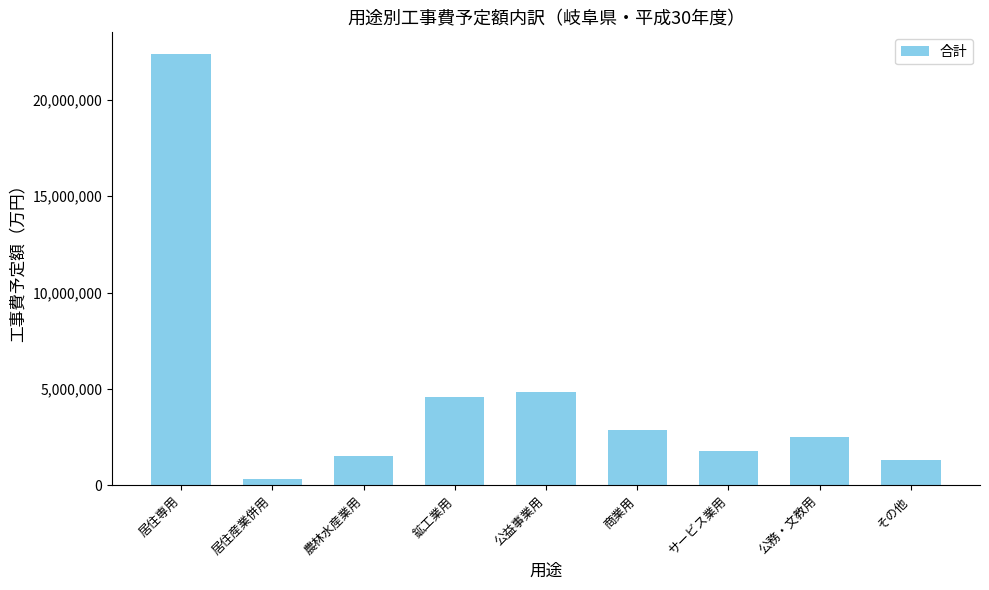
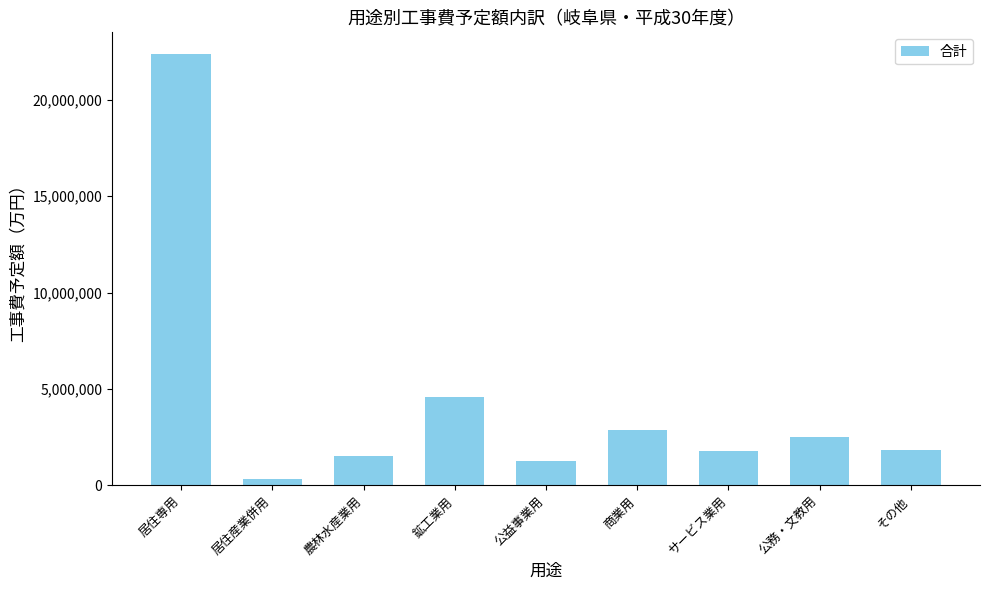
公益事業用: 4,900,000 -> 1,200,000
その他: 1,300,000 -> 1,800,000
